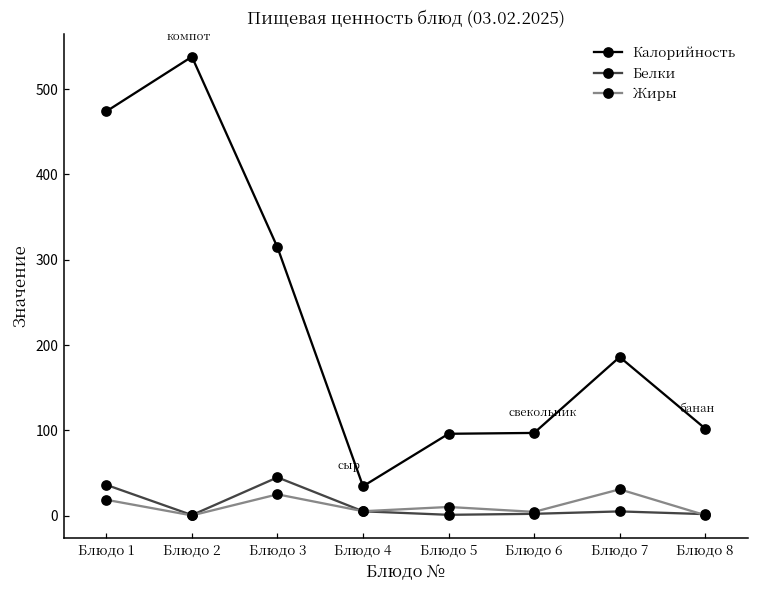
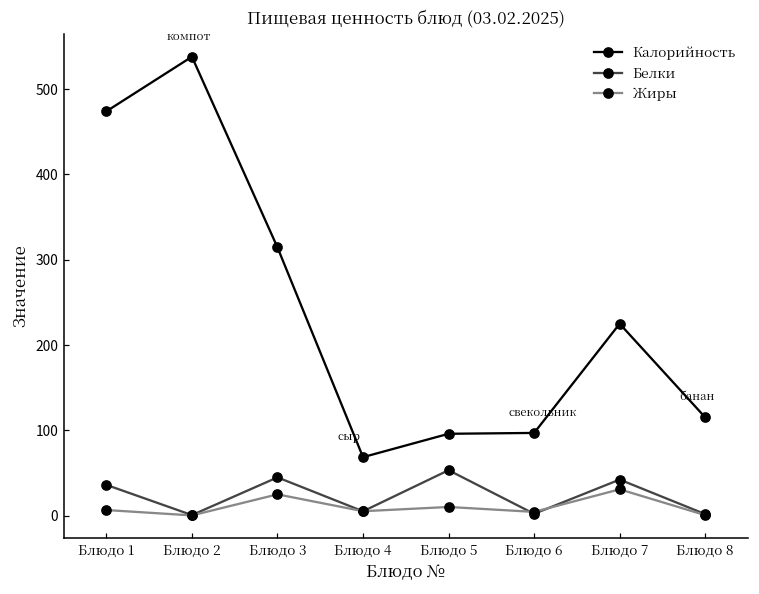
Жиры, Блюдо 1: 20 -> 10
Калорийность, Блюдо 4: 30 -> 70
Белки, Блюдо 5: 0 -> 50
Калорийность, Блюдо 7: 190 -> 230
Белки, Блюдо 7: 10 -> 40
Калорийность, Блюдо 8: 100 -> 120
